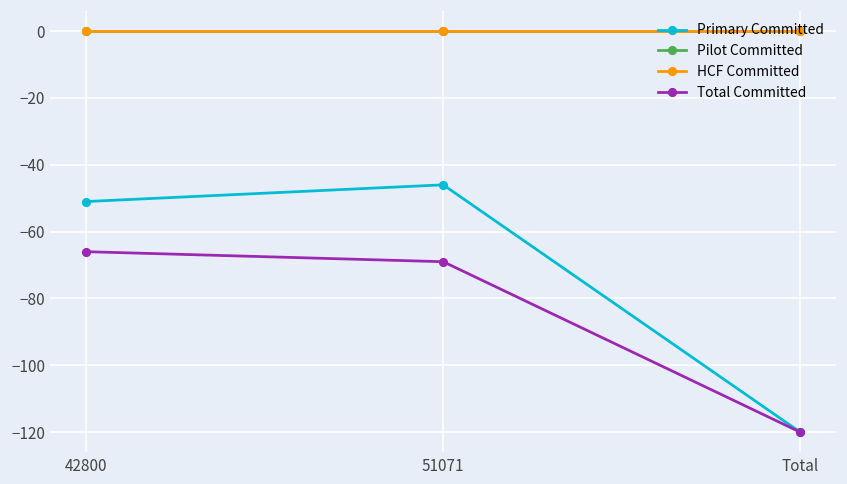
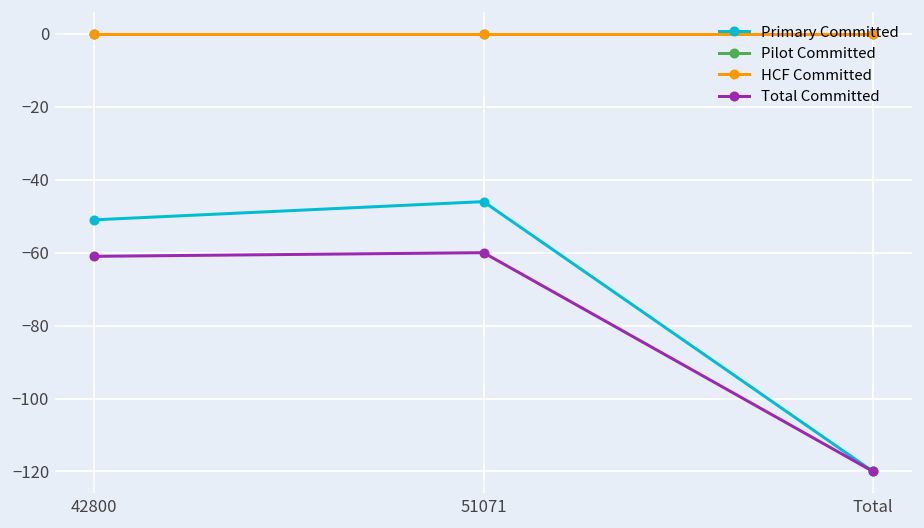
Total Committed, 42800: -66 -> -61
Total Committed, 51071: -69 -> -60
